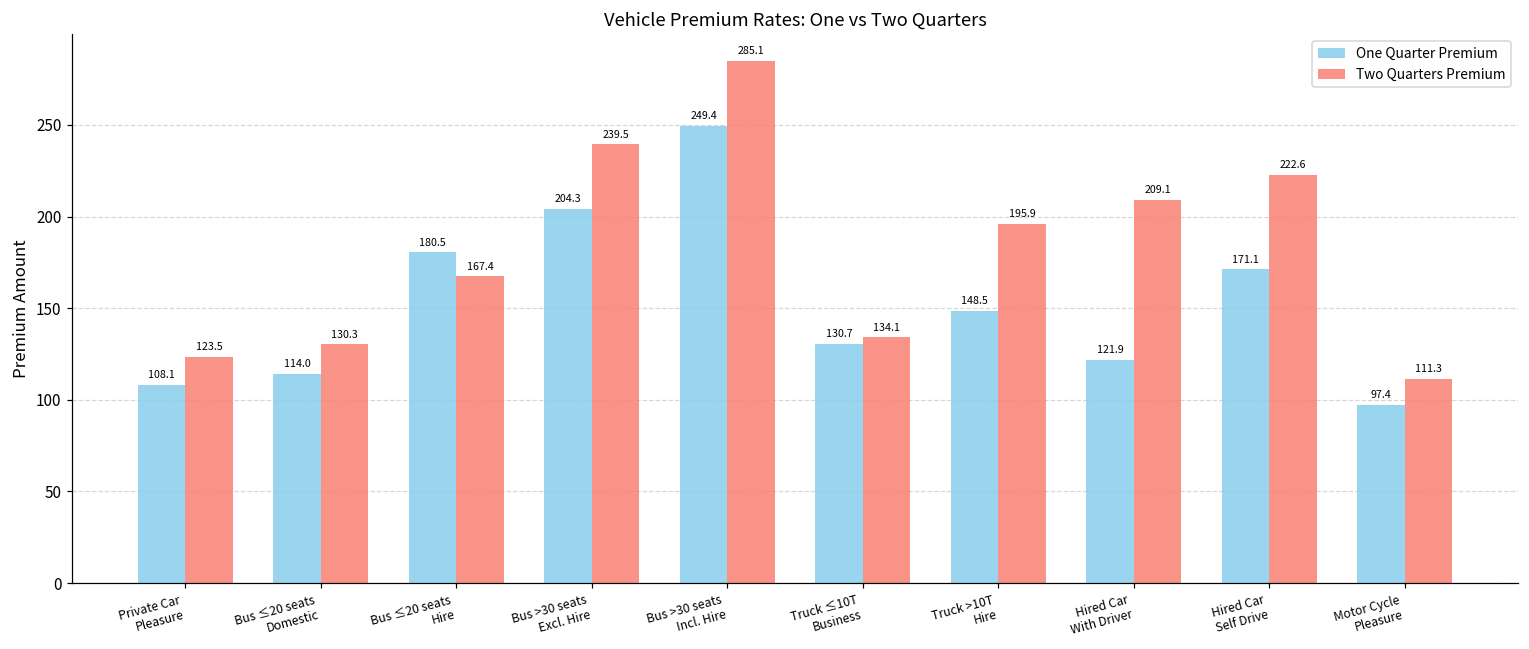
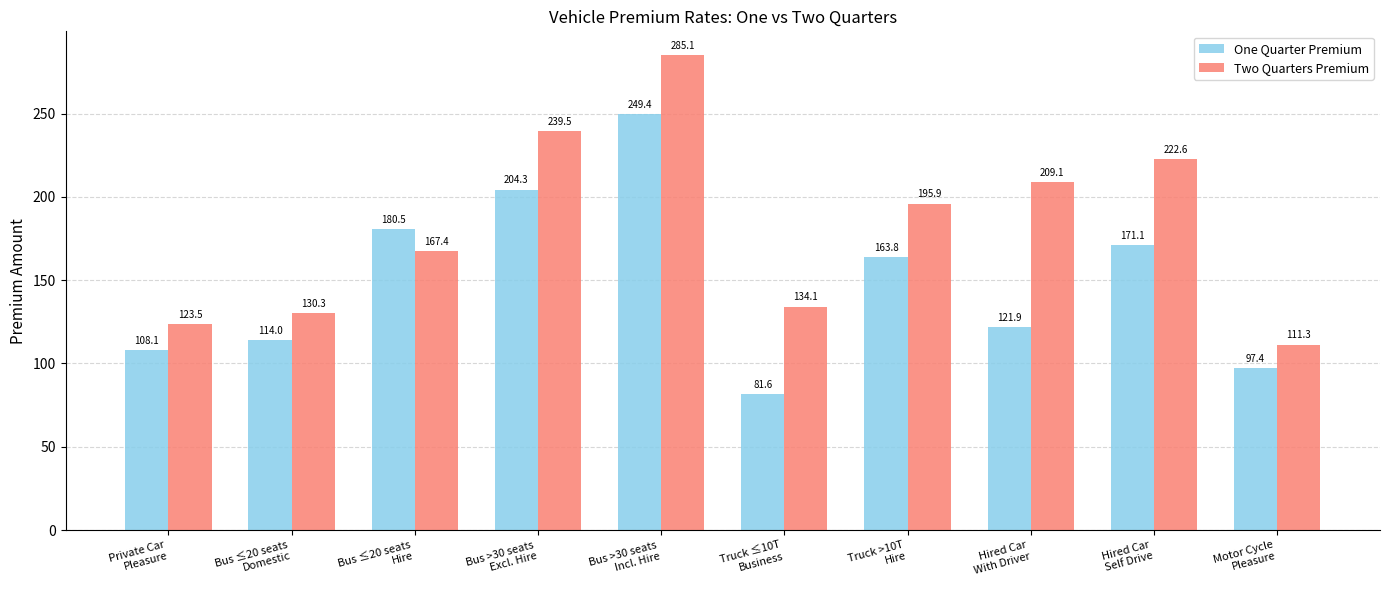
One Quarter Premium, Truck ≤10T Business: 130.7 -> 81.6
One Quarter Premium, Truck >10T Hire: 148.5 -> 163.8
